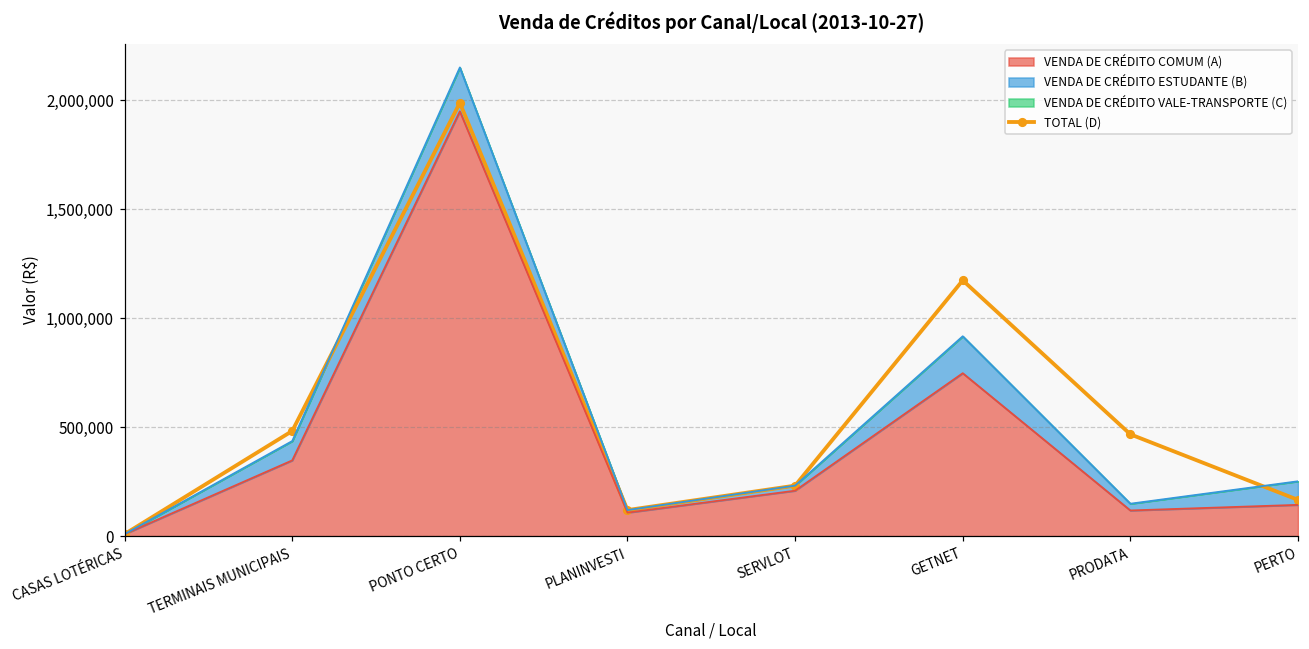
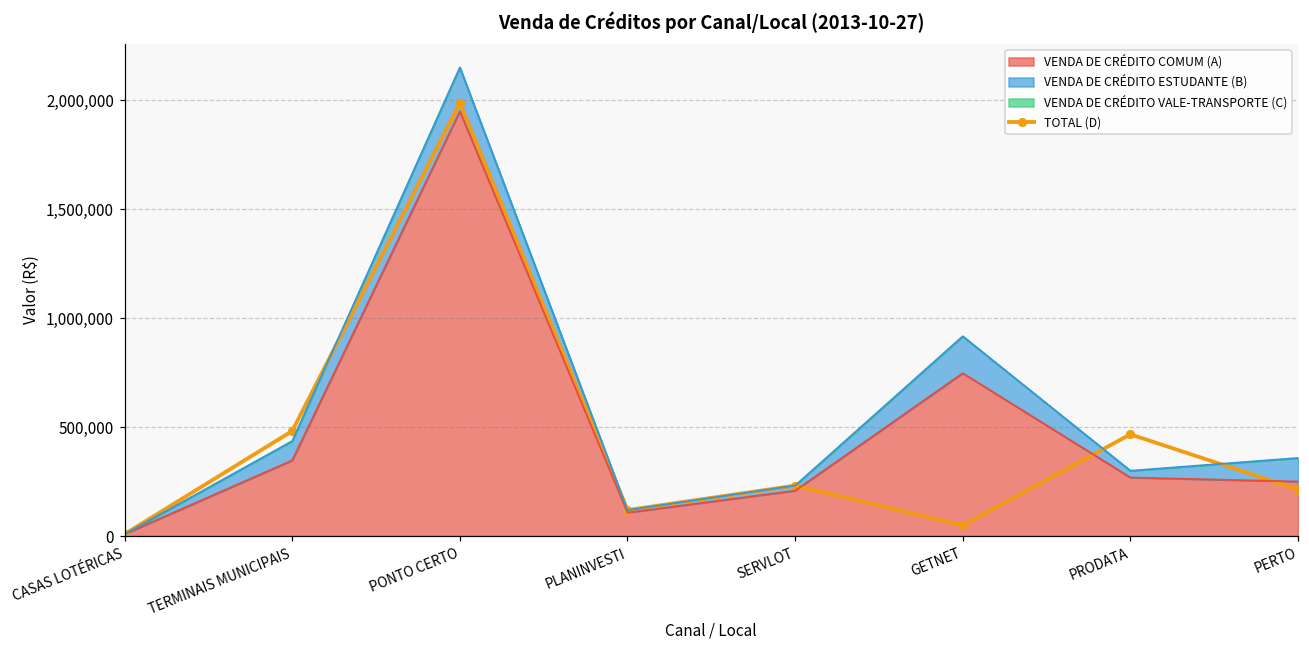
TOTAL (D), GETNET: 1,170,000 -> 50,000
VENDA DE CRÉDITO COMUM (A), PRODATA: 120,000 -> 270,000
TOTAL (D), PERTO: 170,000 -> 210,000
VENDA DE CRÉDITO COMUM (A), PERTO: 140,000 -> 250,000
